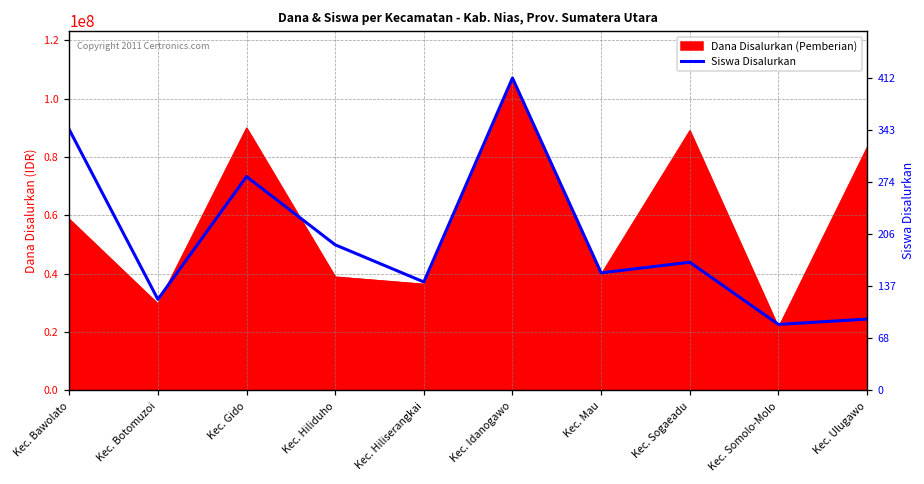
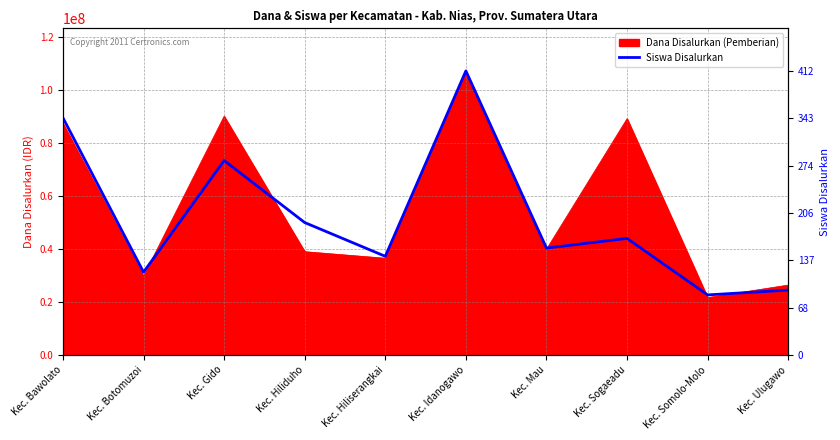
Dana Disalurkan (Pemberian), Kec. Bawolato: 59000000 -> 87000000
Dana Disalurkan (Pemberian), Kec. Ulugawo: 83000000 -> 26000000
